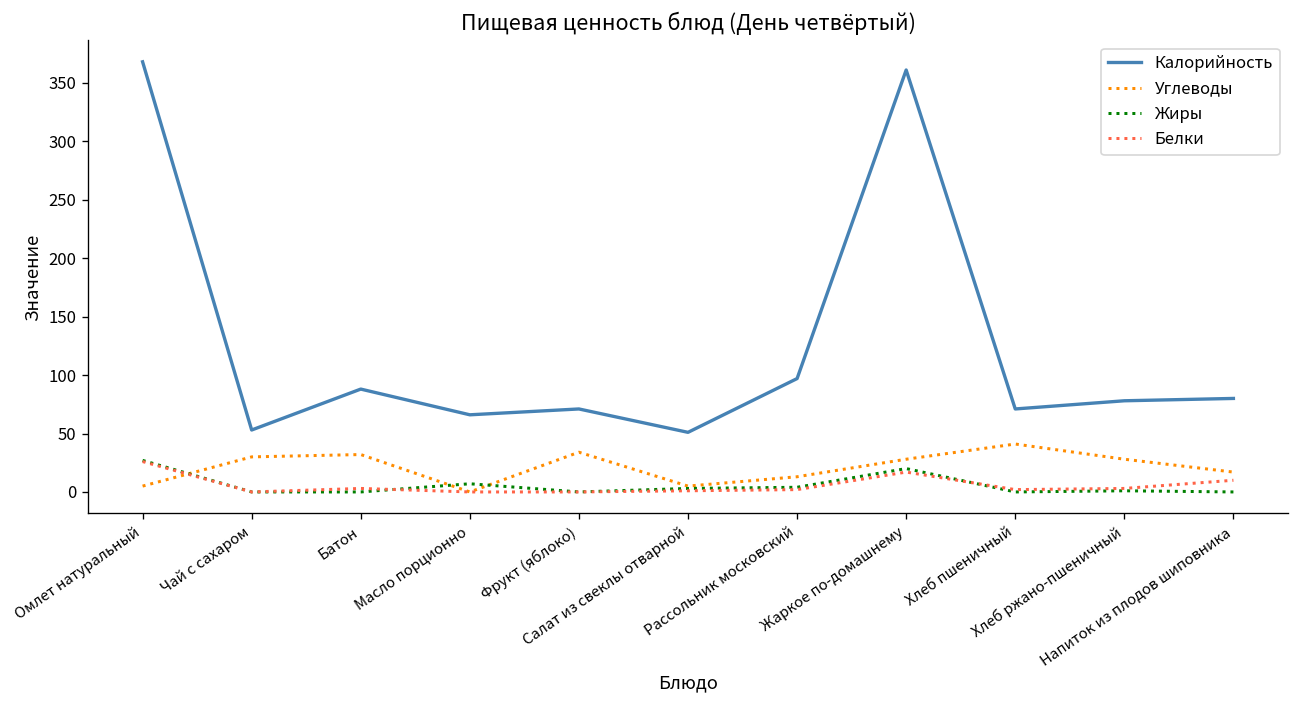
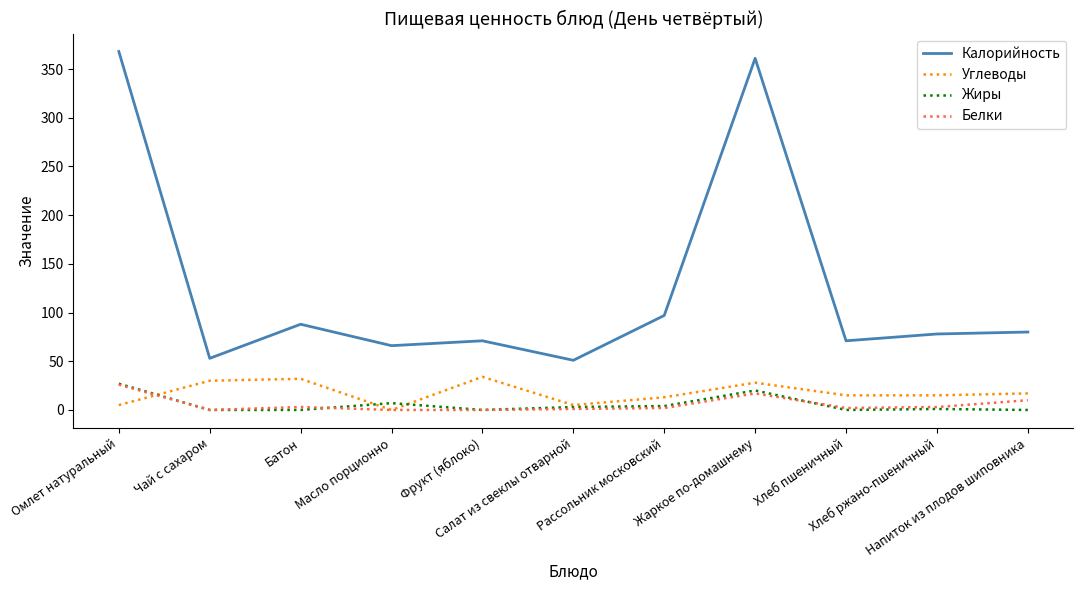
Углеводы, Хлеб пшеничный: 40 -> 20
Углеводы, Хлеб ржано-пшеничный: 30 -> 20
